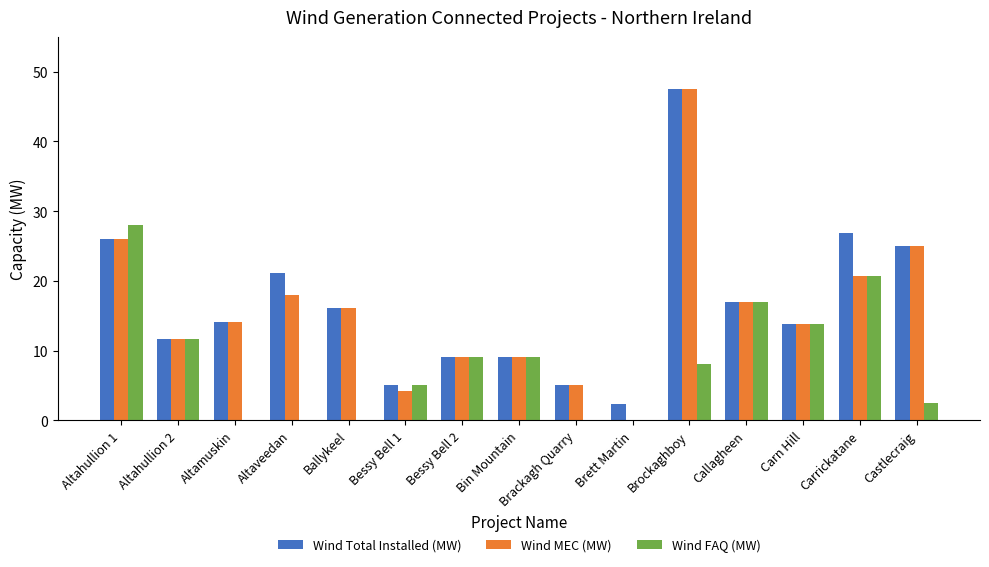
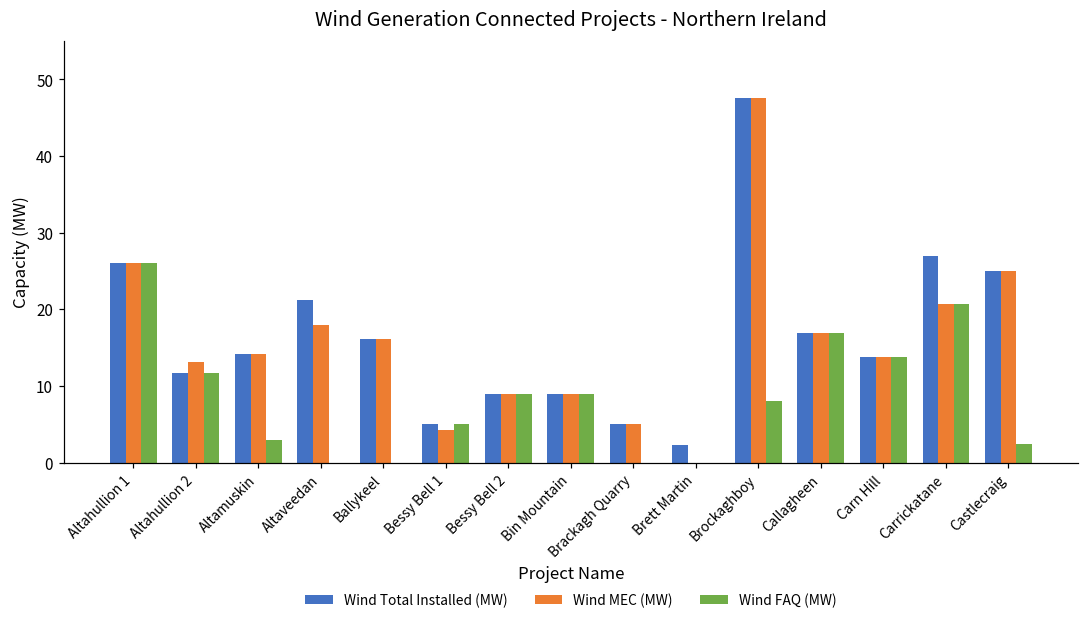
Wind FAQ (MW), Altahullion 1: 28 -> 26
Wind MEC (MW), Altahullion 2: 12 -> 13
Wind FAQ (MW), Altamuskin: 0 -> 3
